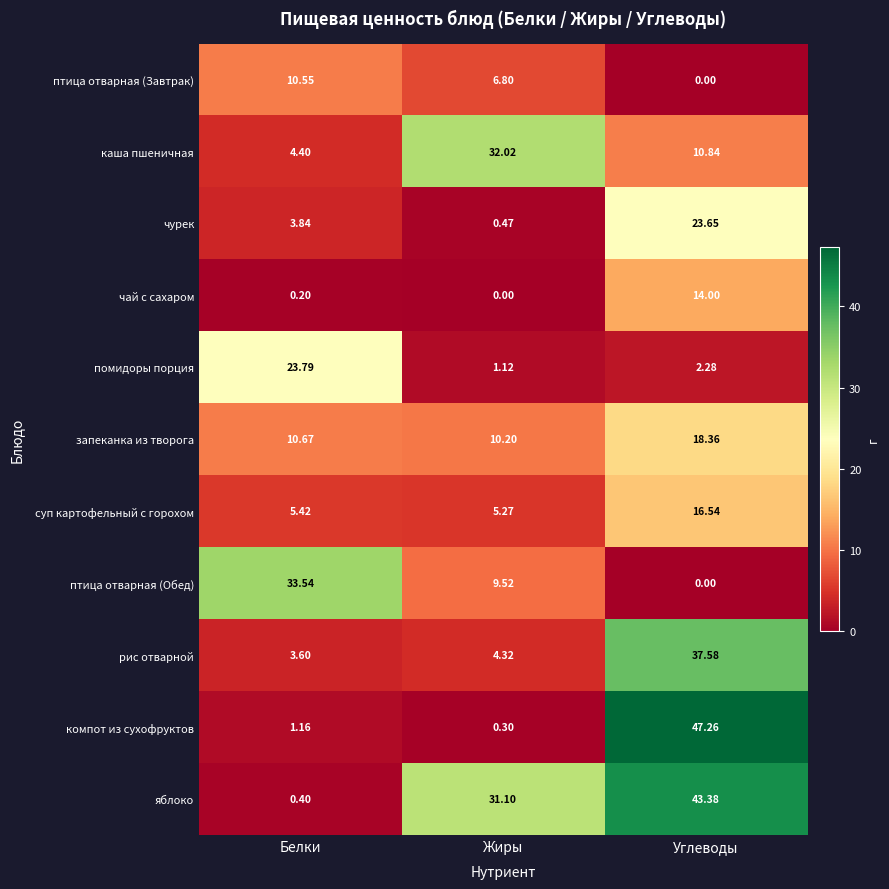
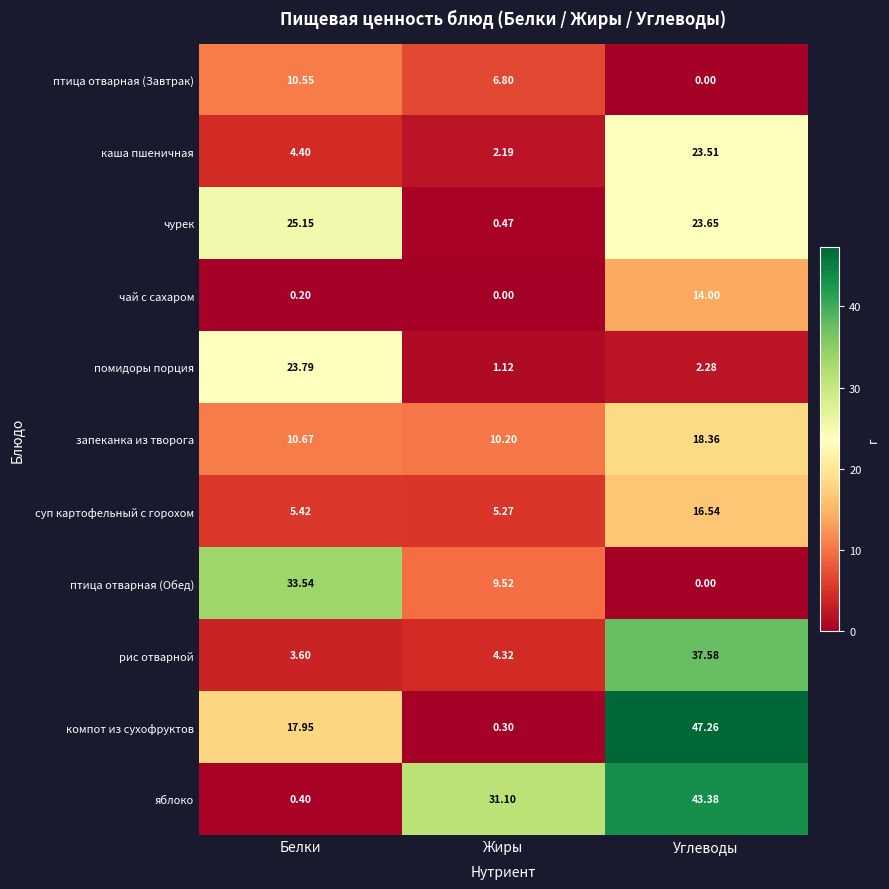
каша пшеничная, Жиры: 32.02 -> 2.19
каша пшеничная, Углеводы: 10.84 -> 23.51
чурек, Белки: 3.84 -> 25.15
компот из сухофруктов, Белки: 1.16 -> 17.95
